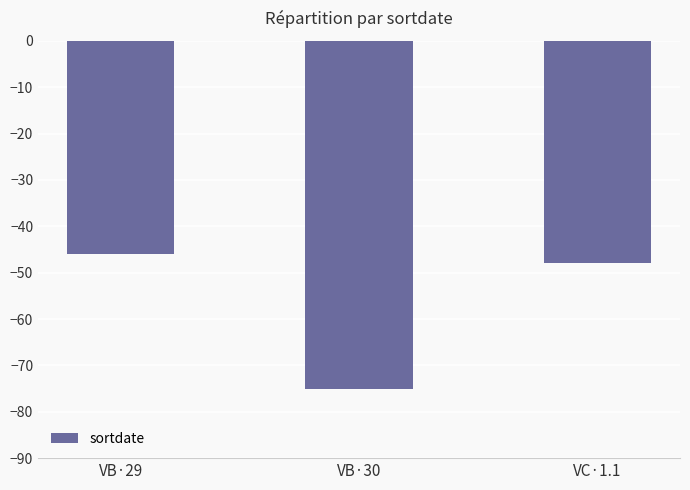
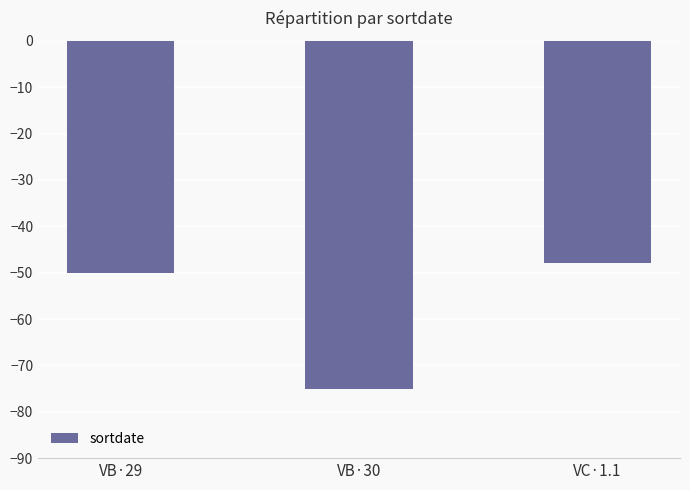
VB·29: -46 -> -50
